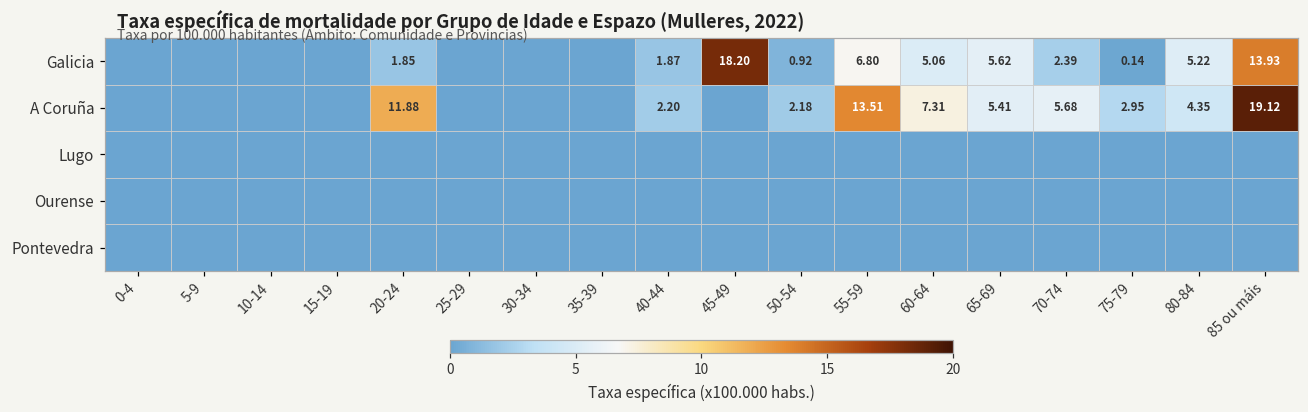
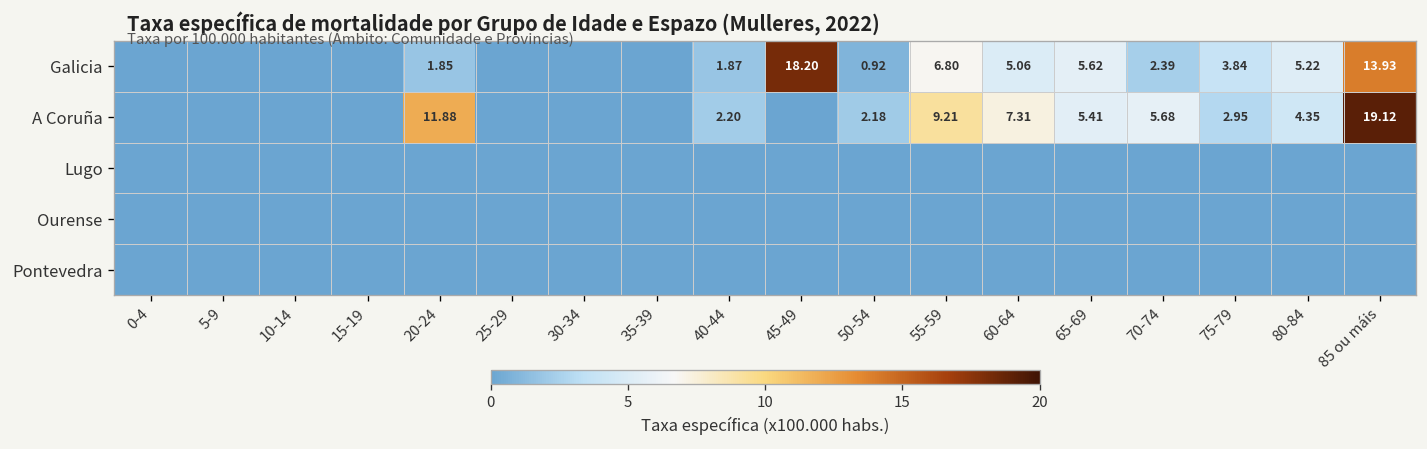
Galicia, 75-79: 0.14 -> 3.84
A Coruña, 55-59: 13.51 -> 9.21
